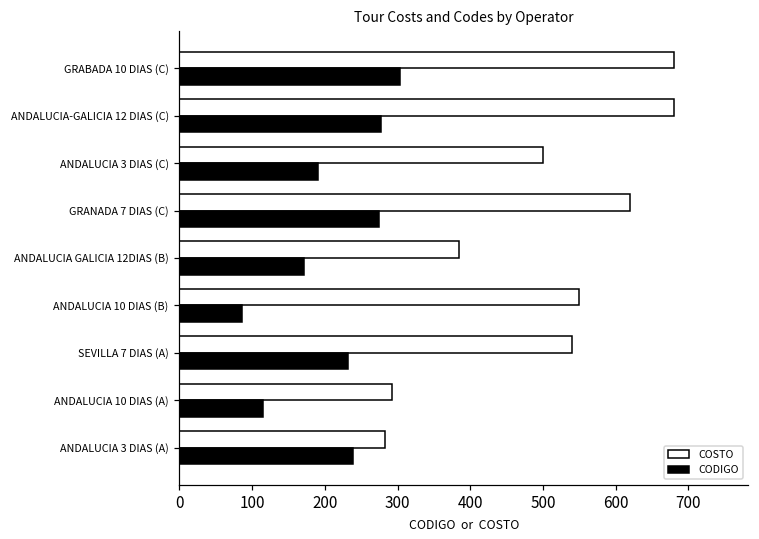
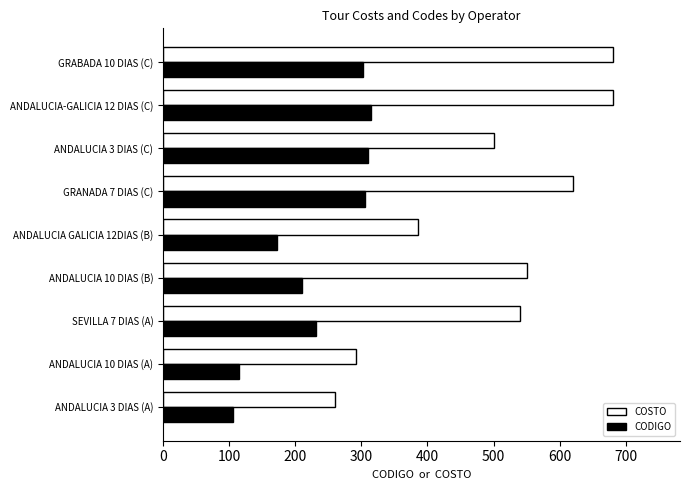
CODIGO, ANDALUCIA-GALICIA 12 DIAS (C): 280 -> 320
CODIGO, ANDALUCIA 3 DIAS (C): 190 -> 310
CODIGO, GRANADA 7 DIAS (C): 280 -> 310
CODIGO, ANDALUCIA 10 DIAS (B): 90 -> 210
COSTO, ANDALUCIA 3 DIAS (A): 280 -> 260
CODIGO, ANDALUCIA 3 DIAS (A): 240 -> 110
